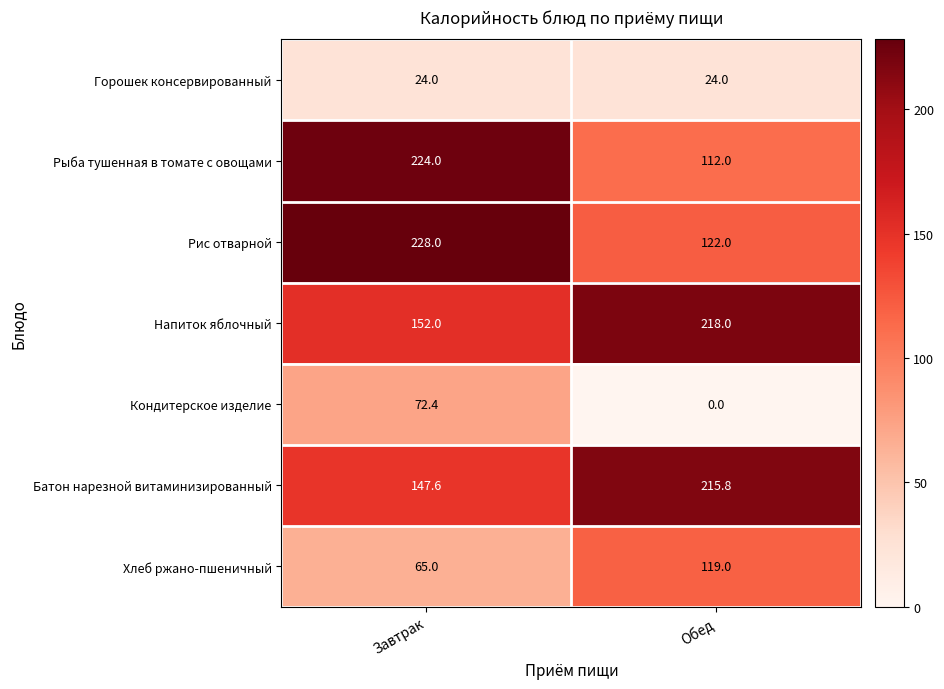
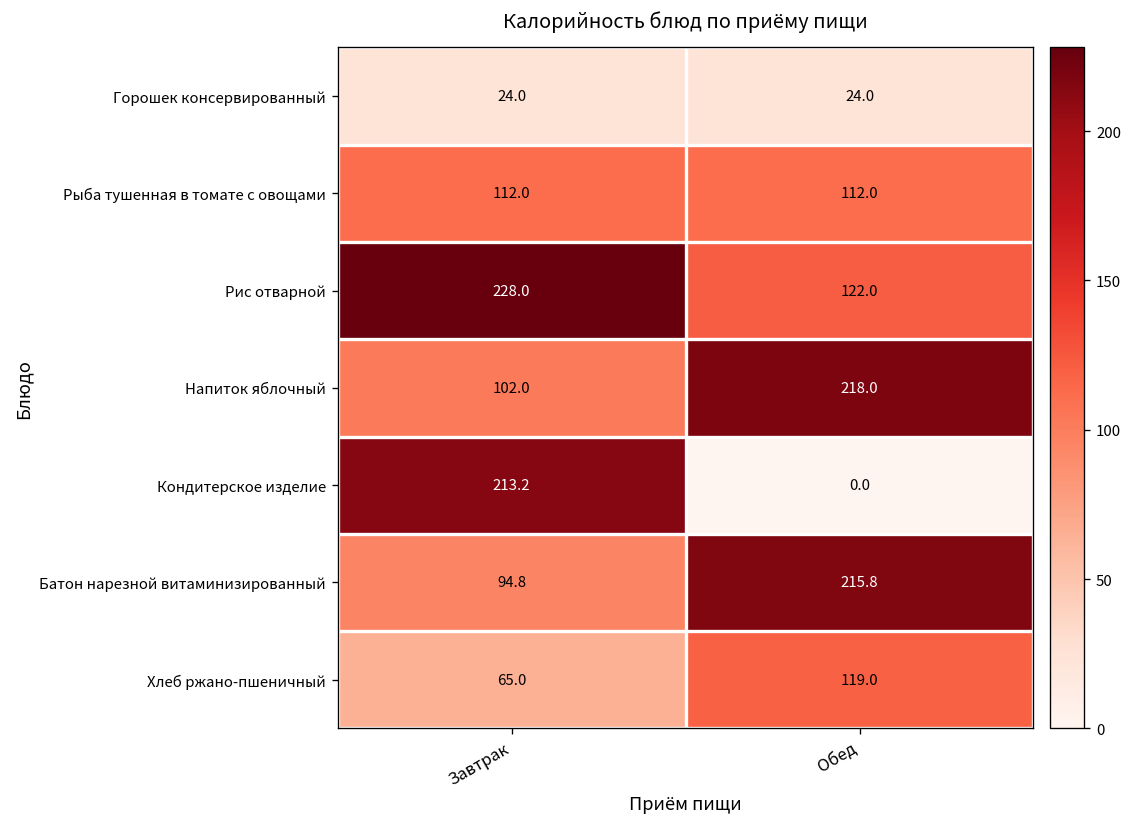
Рыба тушенная в томате с овощами, Завтрак: 224.0 -> 112.0
Напиток яблочный, Завтрак: 152.0 -> 102.0
Кондитерское изделие, Завтрак: 72.4 -> 213.2
Батон нарезной витаминизированный, Завтрак: 147.6 -> 94.8
